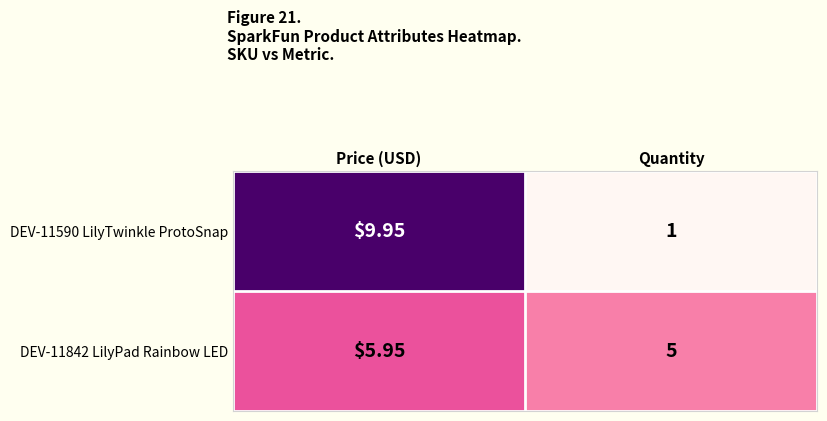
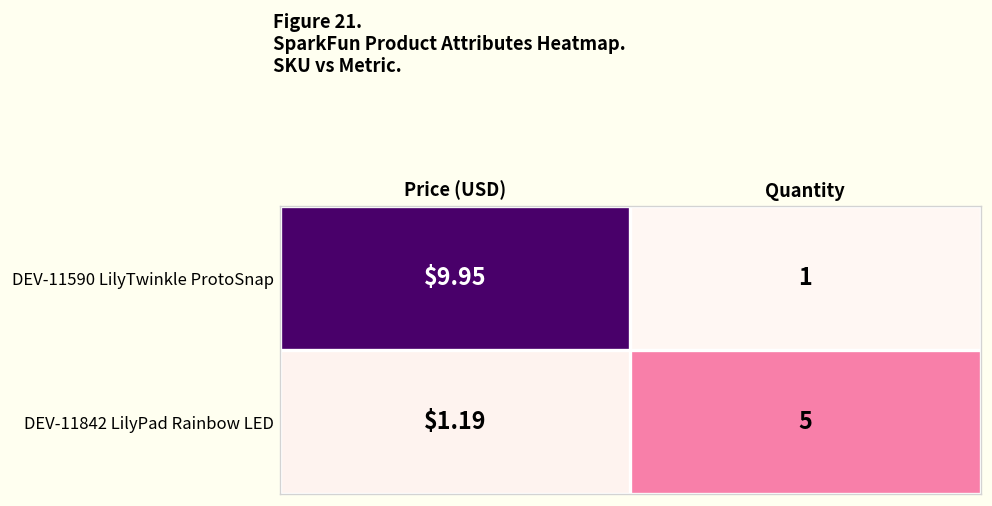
DEV-11842 LilyPad Rainbow LED, Price (USD): $5.95 -> $1.19
